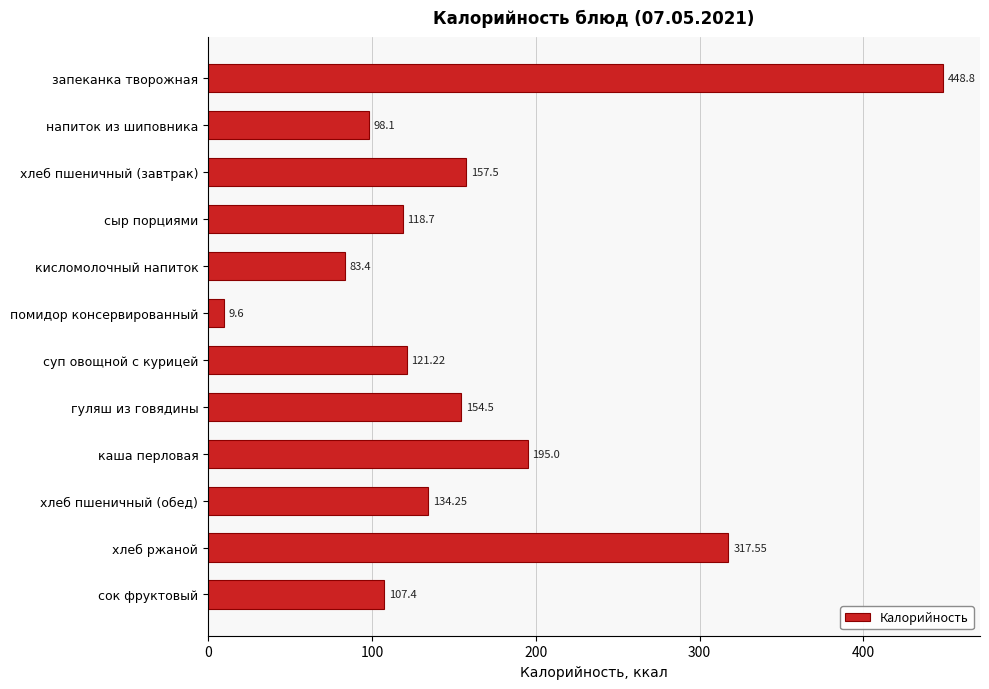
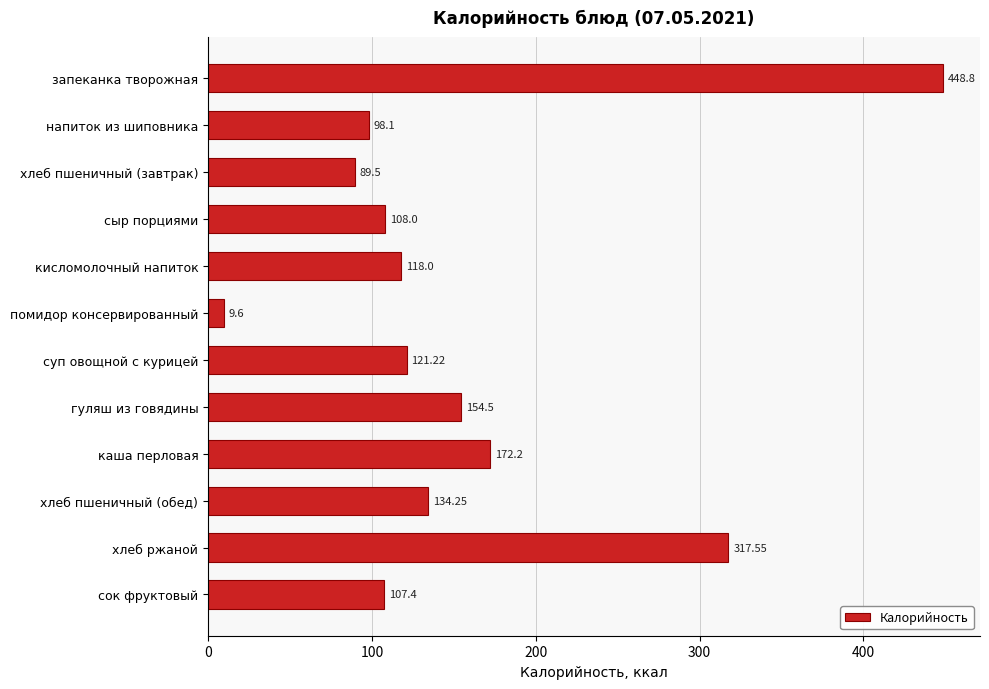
хлеб пшеничный (завтрак): 157.5 -> 89.5
сыр порциями: 118.7 -> 108.0
кисломолочный напиток: 83.4 -> 118.0
каша перловая: 195.0 -> 172.2
